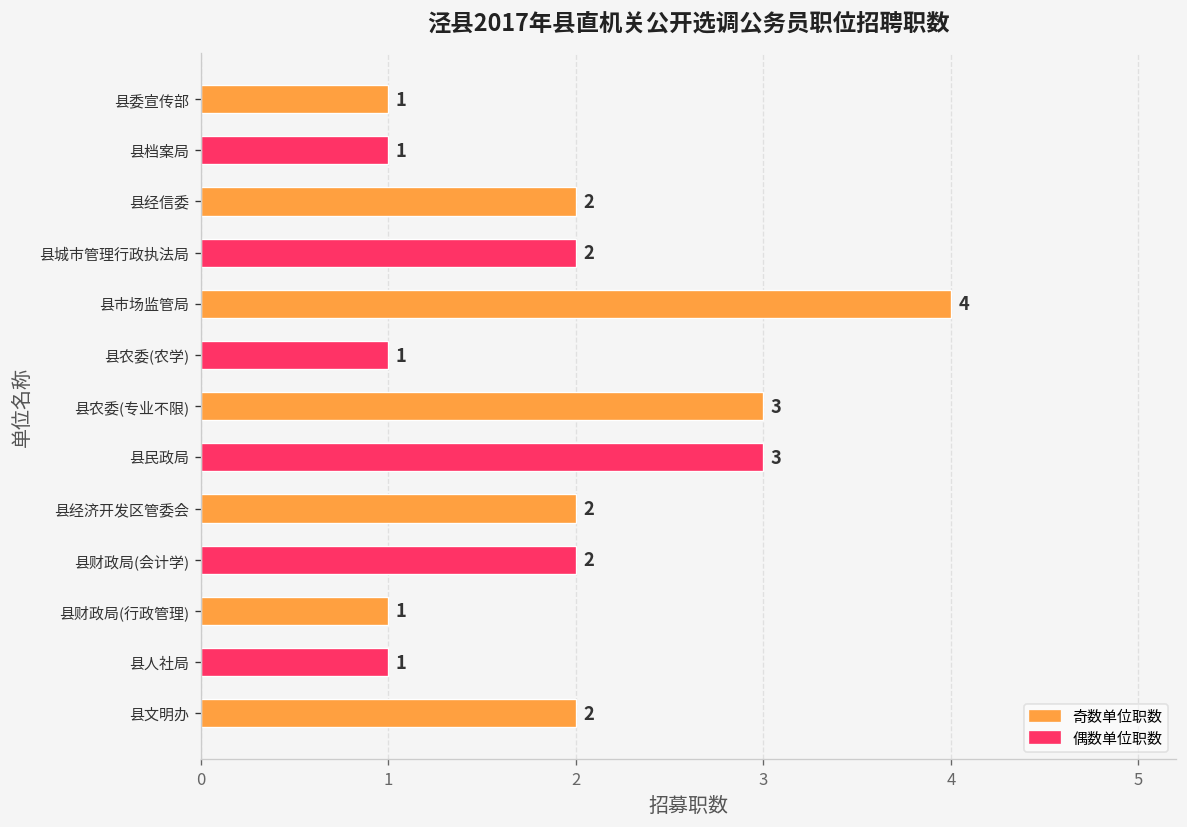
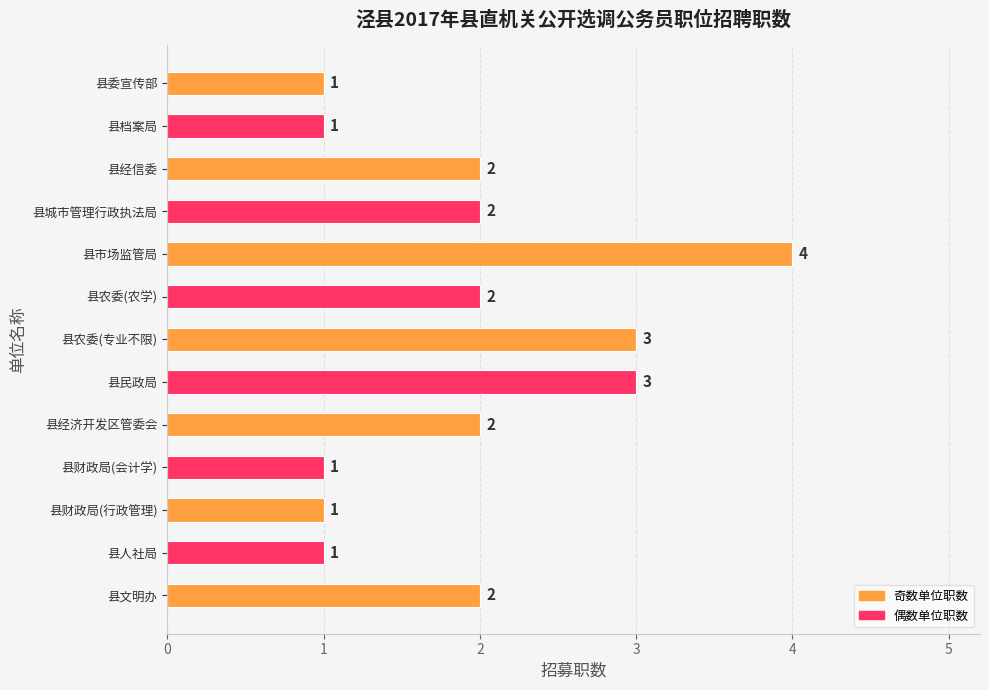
县农委(农学): 1 -> 2
县财政局(会计学): 2 -> 1
